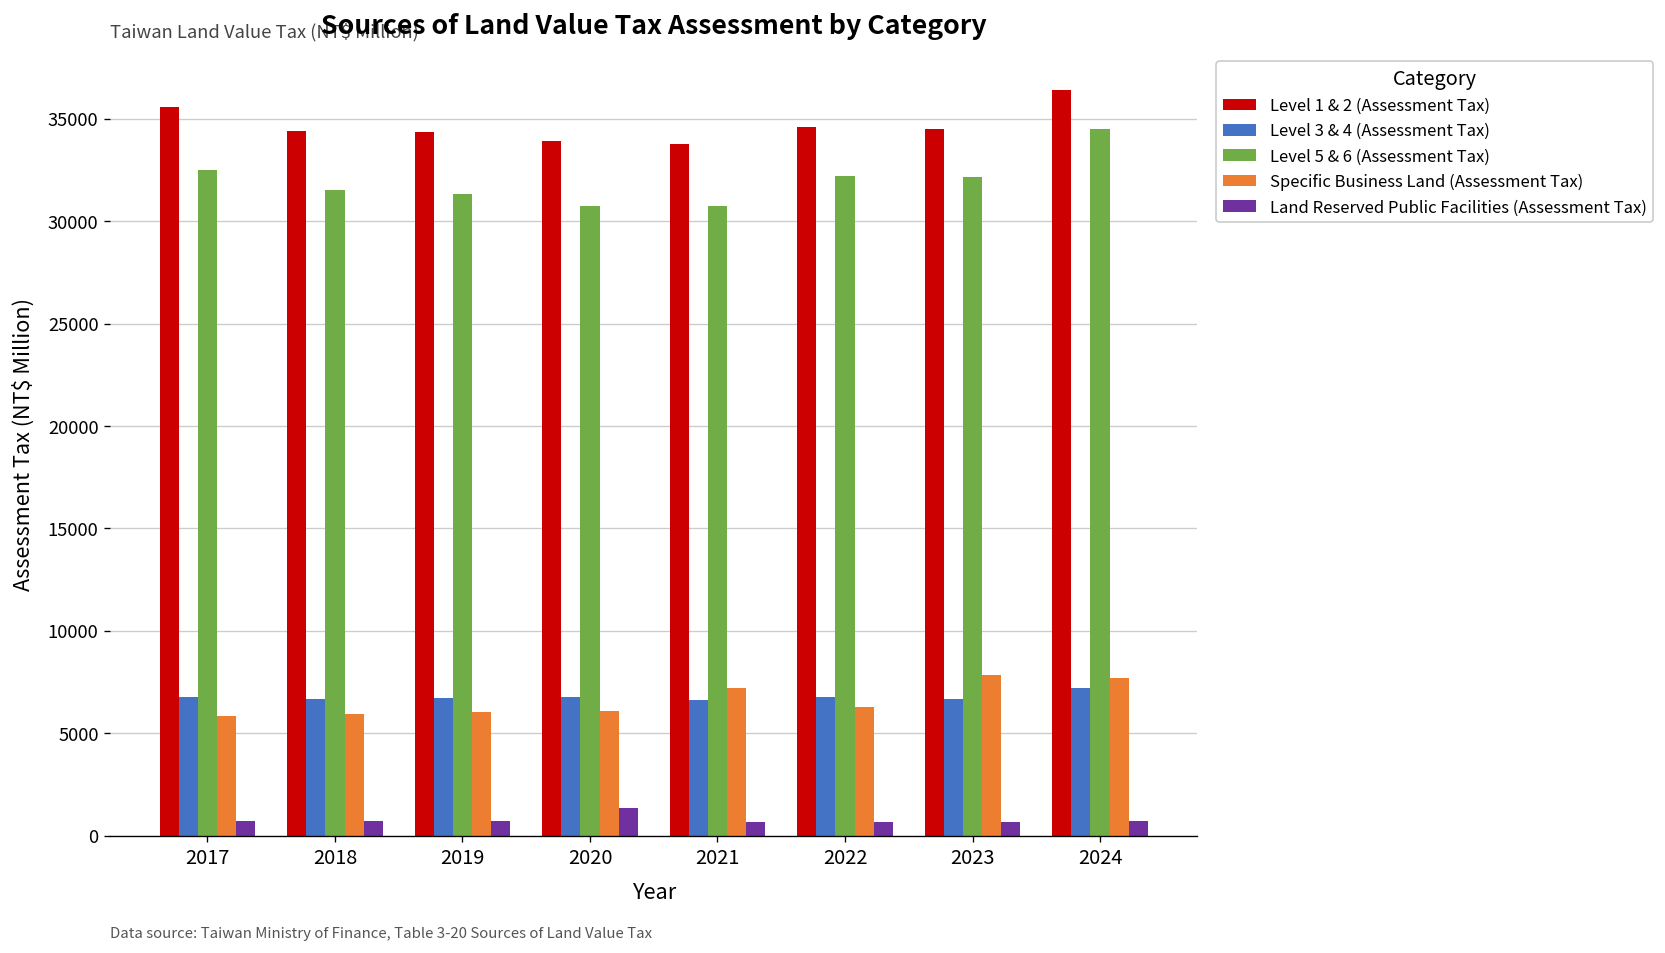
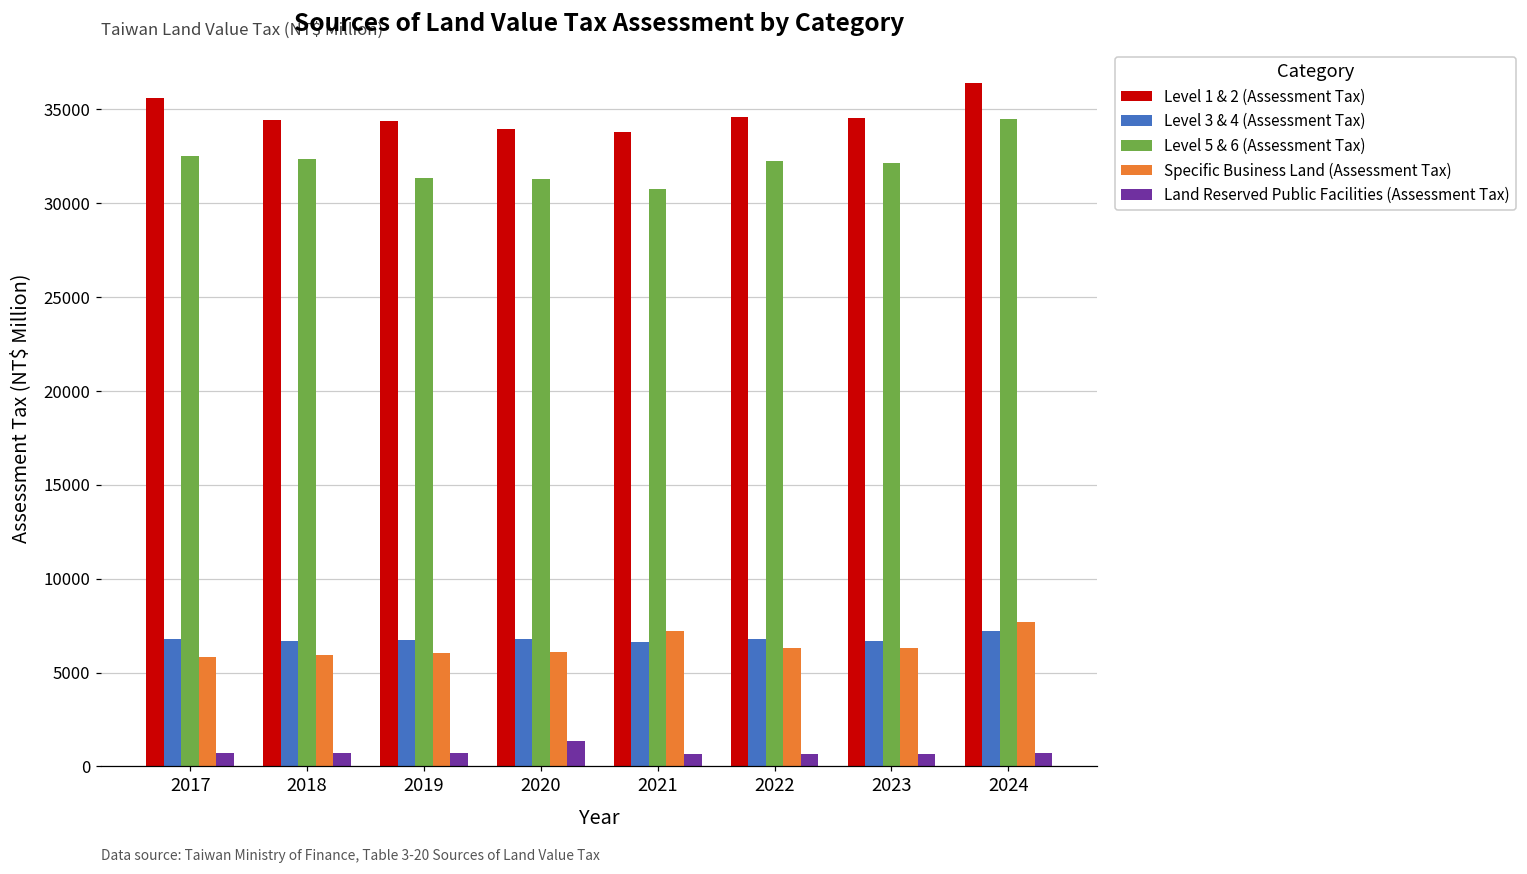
Level 5 & 6 (Assessment Tax), 2018: 31500 -> 32300
Level 5 & 6 (Assessment Tax), 2020: 30700 -> 31300
Specific Business Land (Assessment Tax), 2023: 7800 -> 6300
